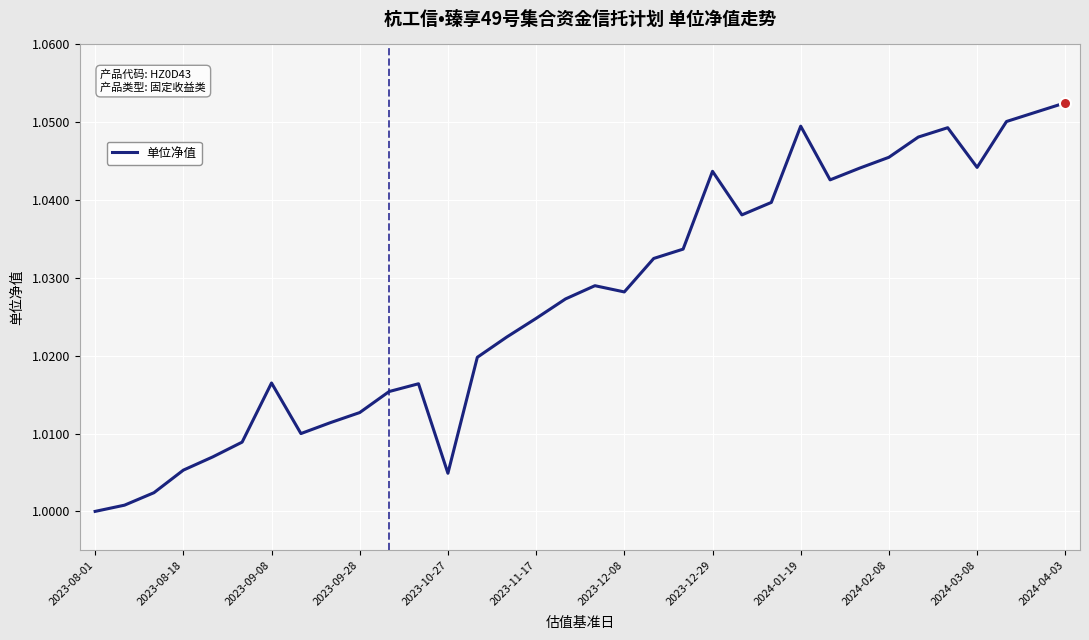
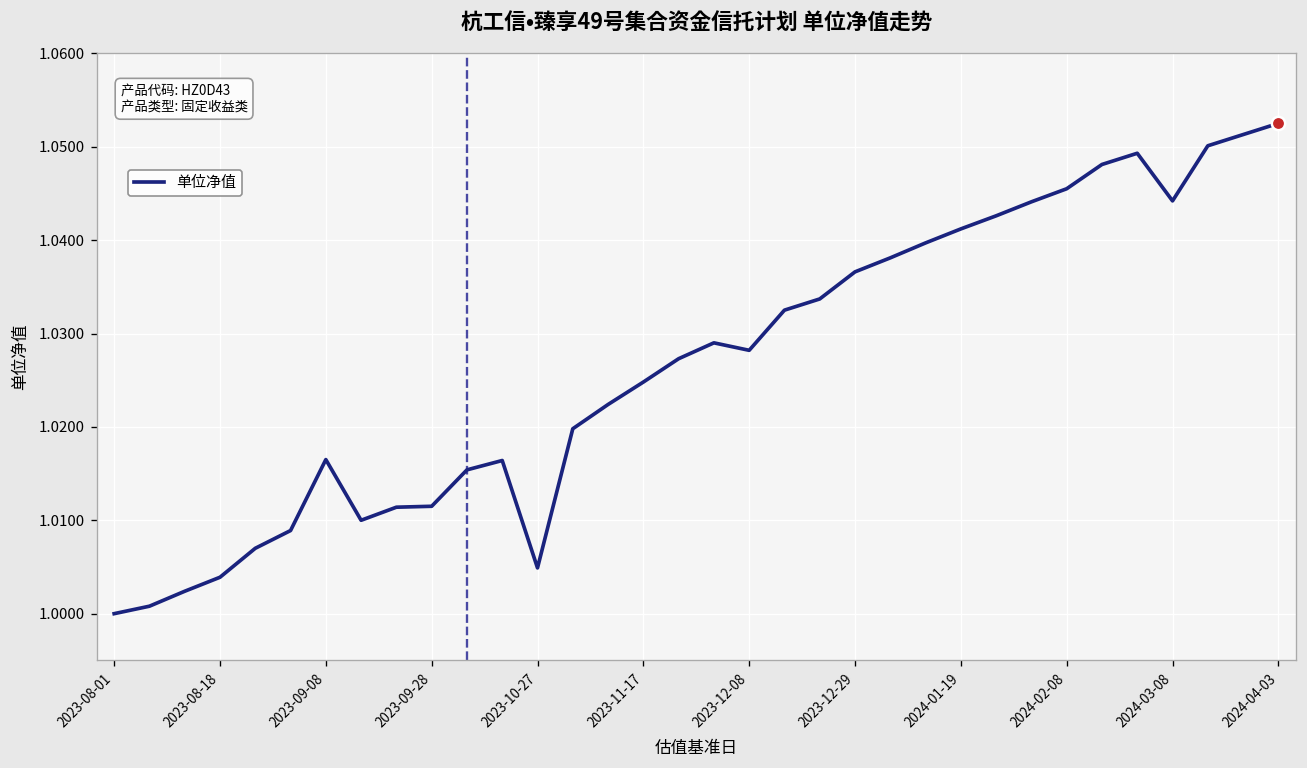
单位净值, 2023-08-18: 1.005 -> 1.004
单位净值, 2023-09-28: 1.013 -> 1.012
单位净值, 2023-12-29: 1.044 -> 1.037
单位净值, 2024-01-19: 1.050 -> 1.041
